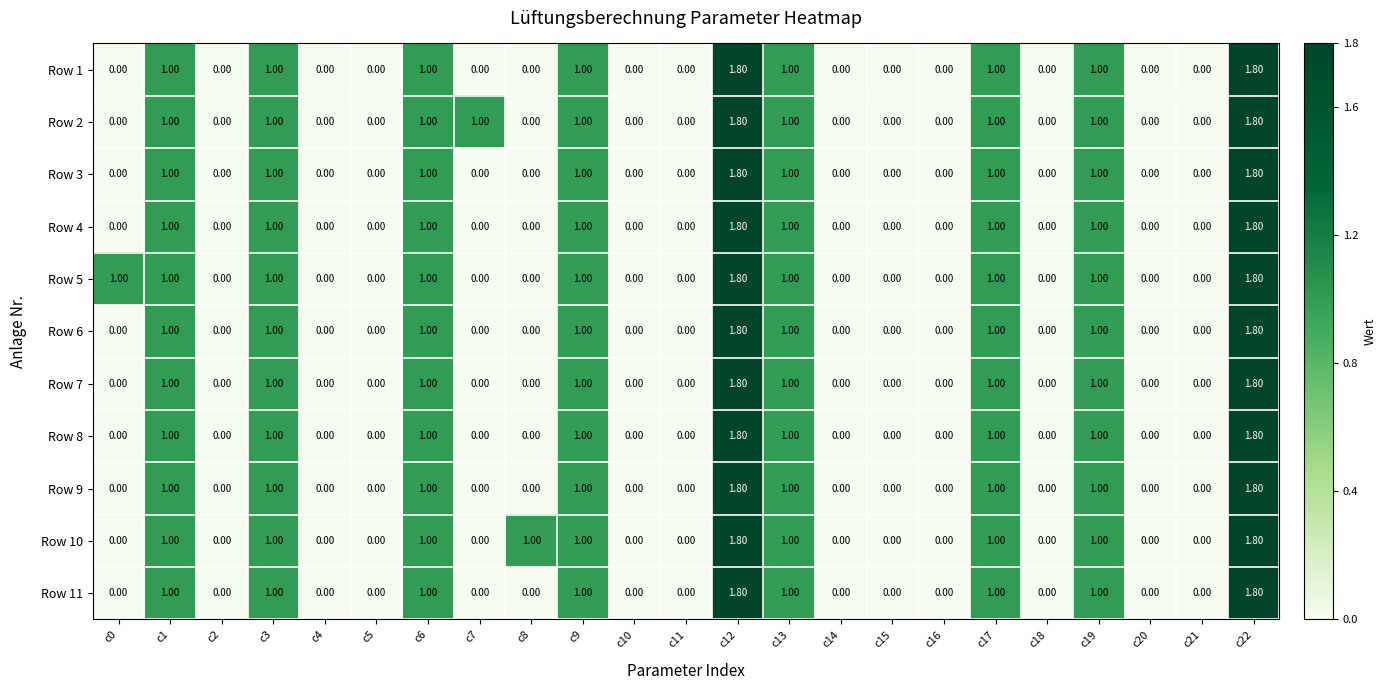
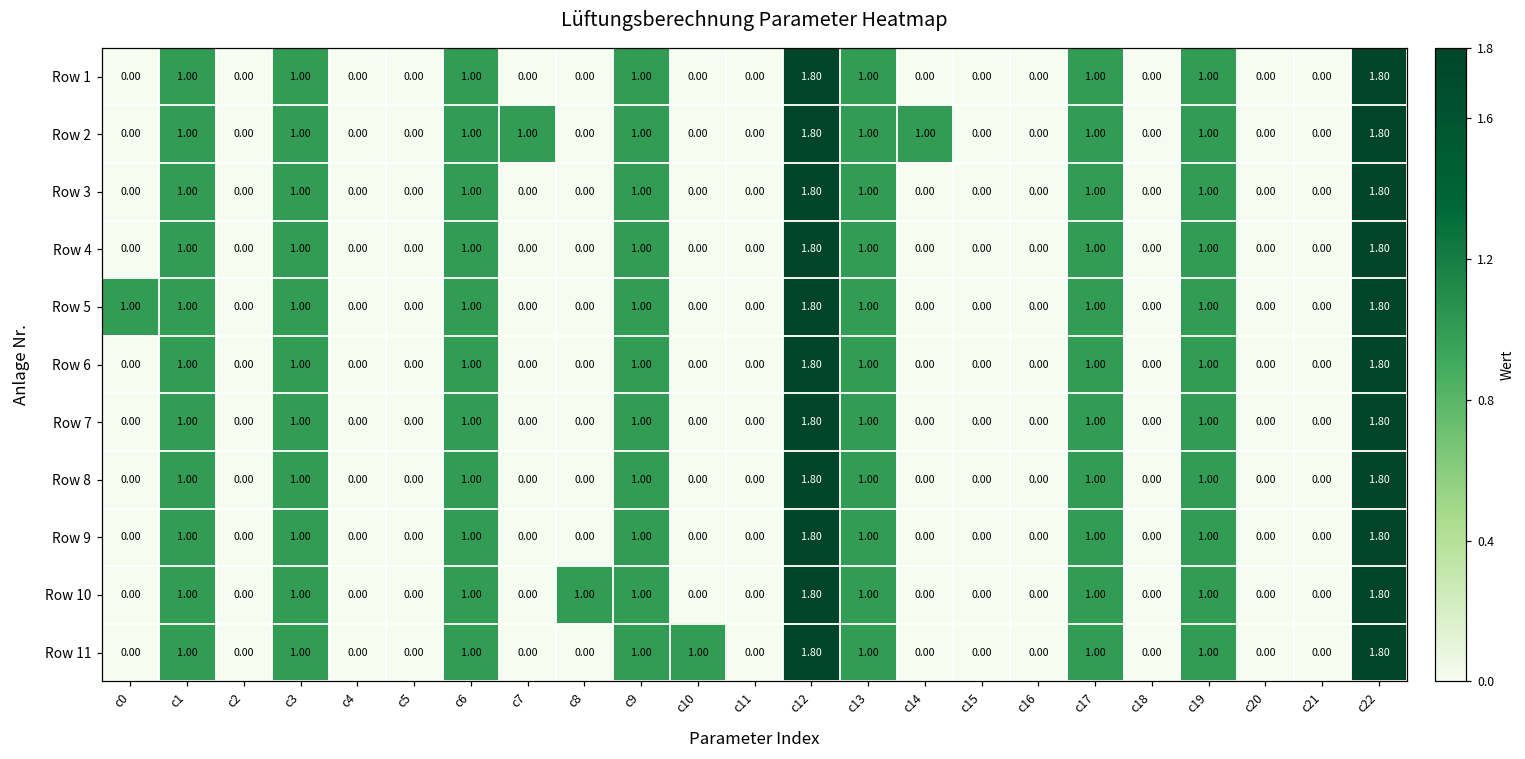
Row 2, c14: 0.00 -> 1.00
Row 11, c10: 0.00 -> 1.00
